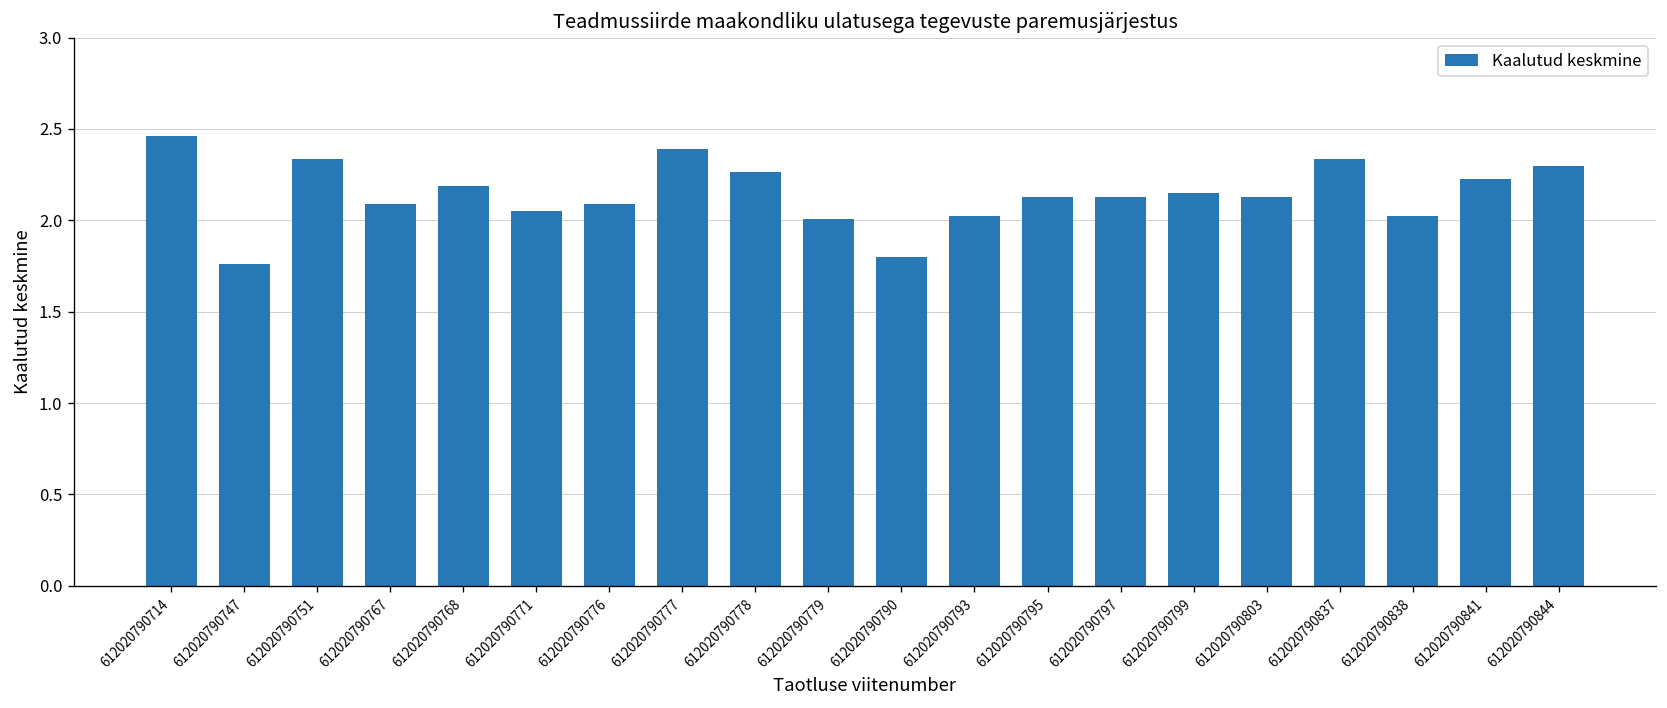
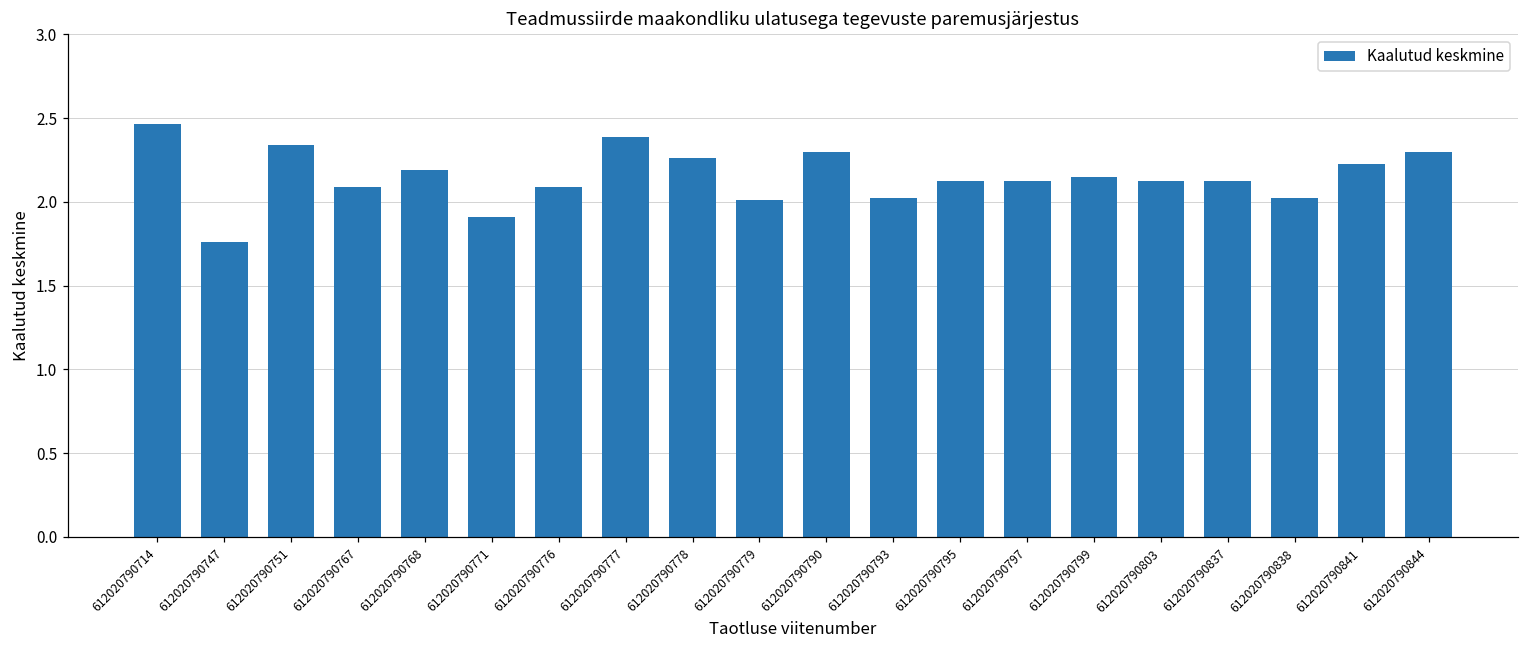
612020790771: 2.05 -> 1.91
612020790790: 1.8 -> 2.3
612020790837: 2.33 -> 2.13
